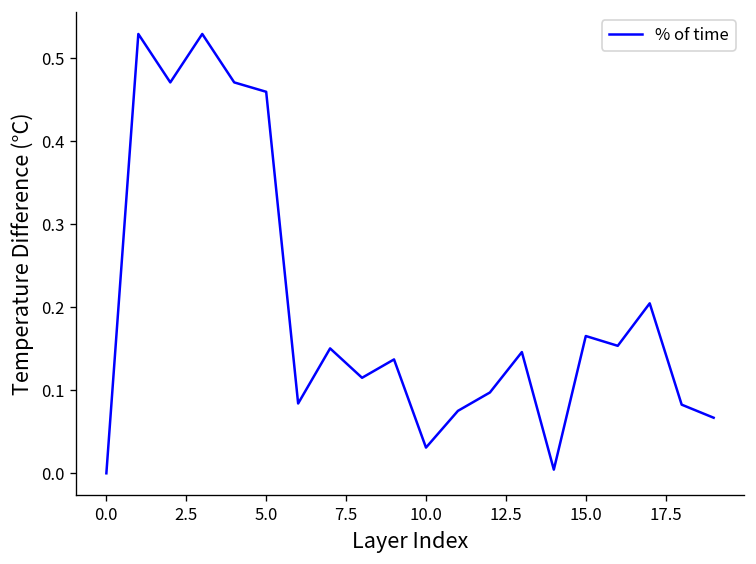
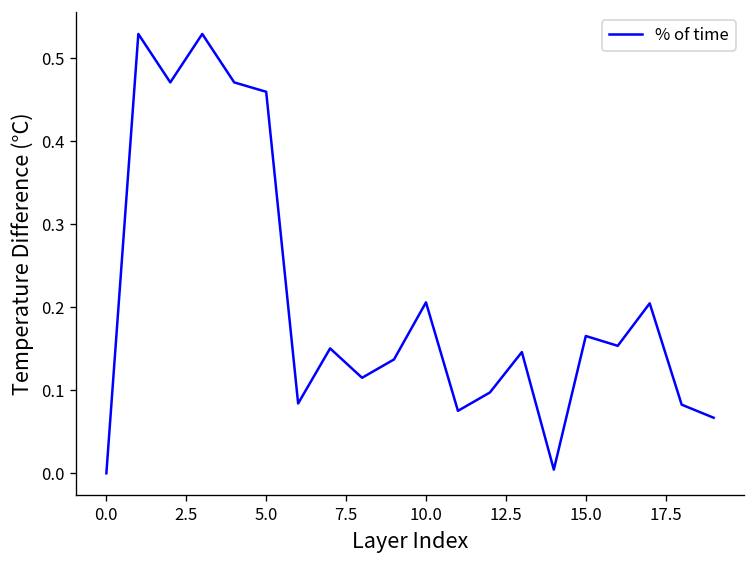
10.0: 0.03 -> 0.21
